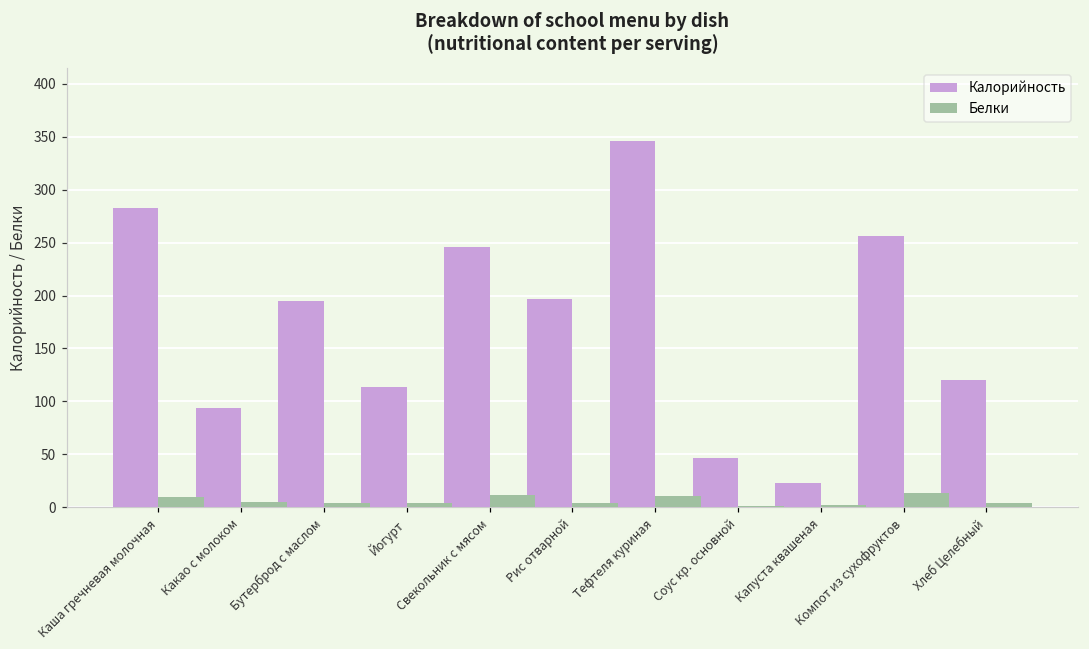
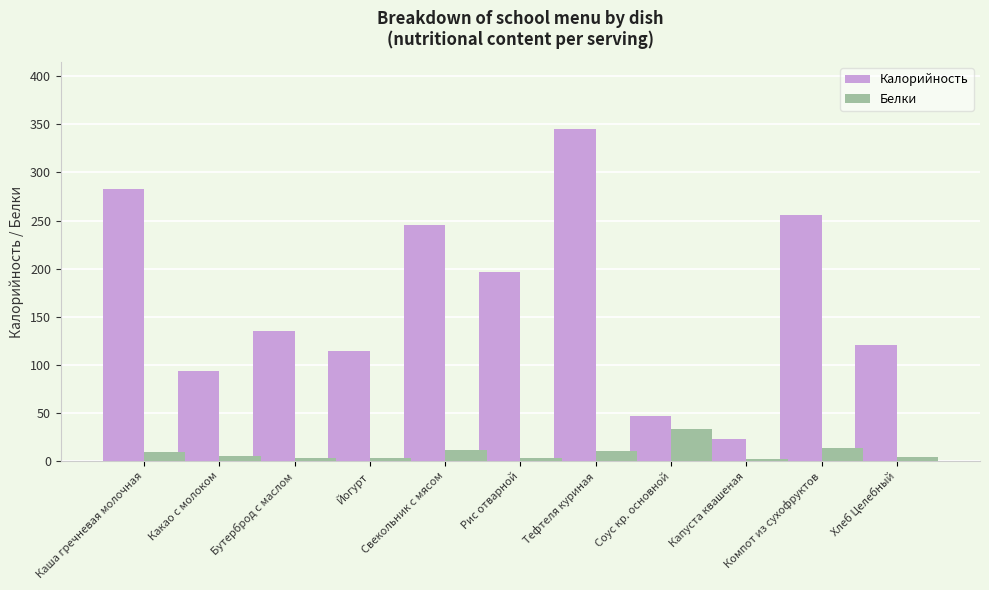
Калорийность, Бутерброд с маслом: 200 -> 140
Белки, Соус кр. основной: 0 -> 30
